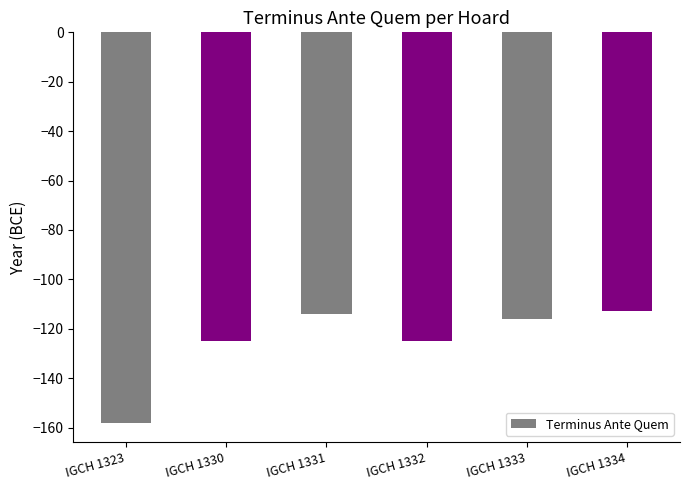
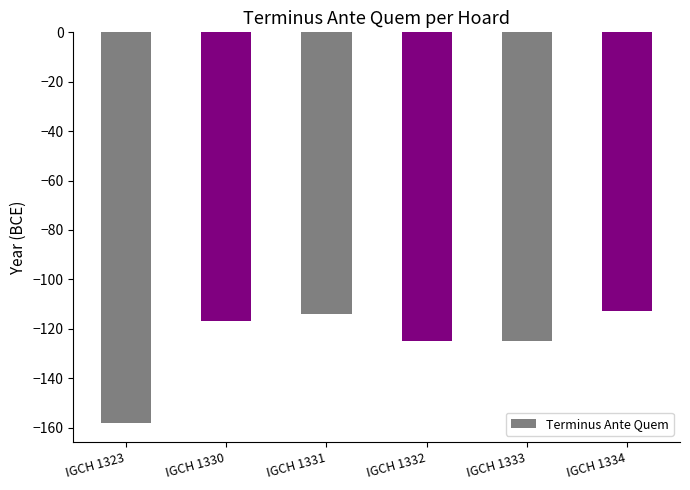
IGCH 1330: -125 -> -117
IGCH 1333: -116 -> -125
